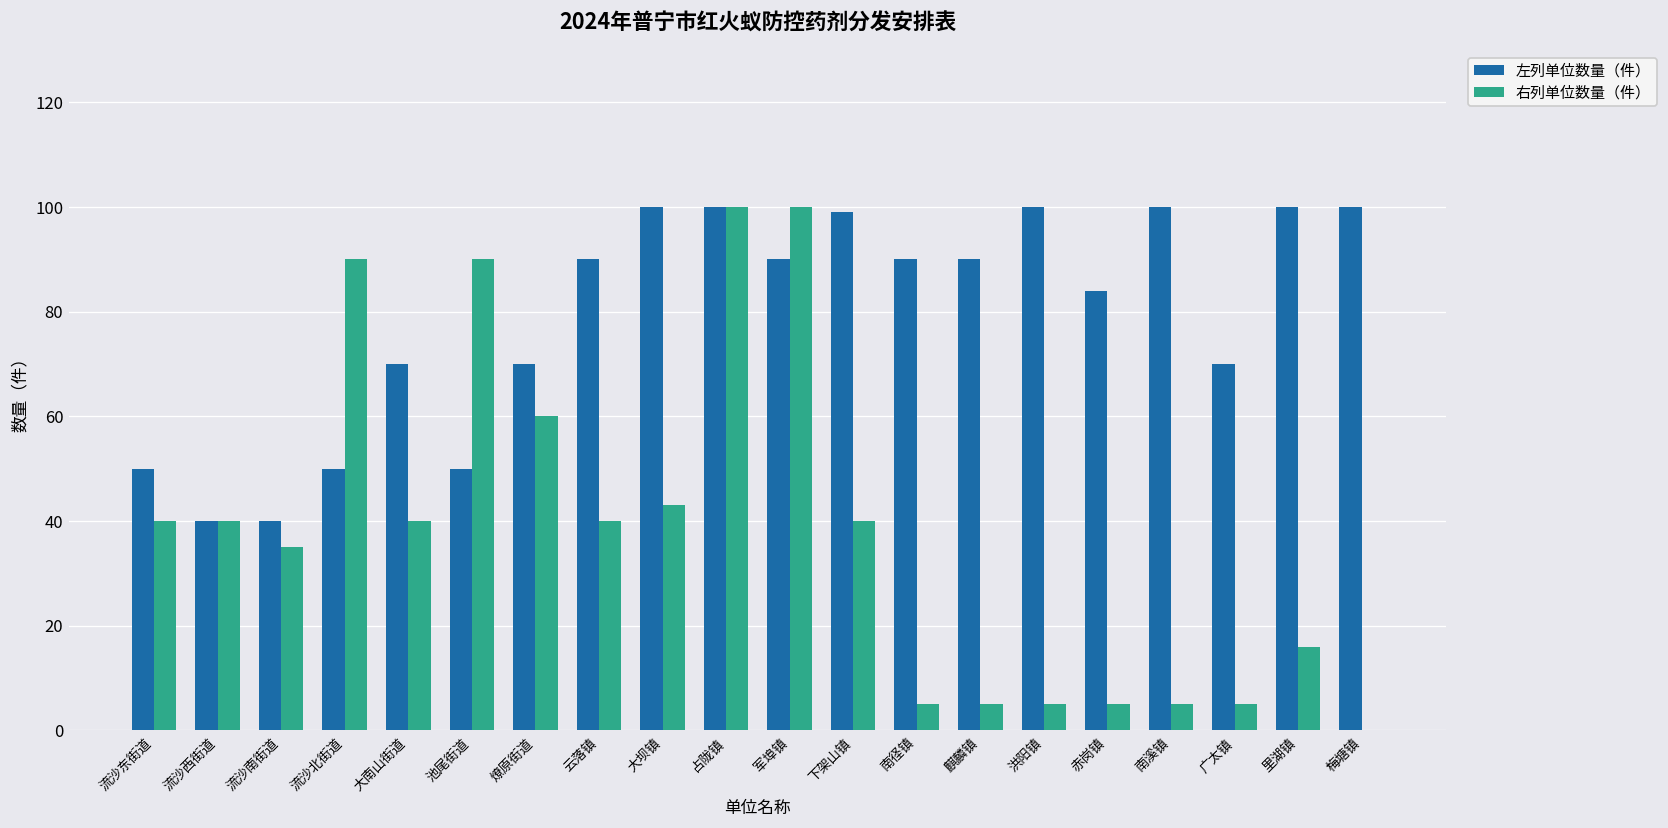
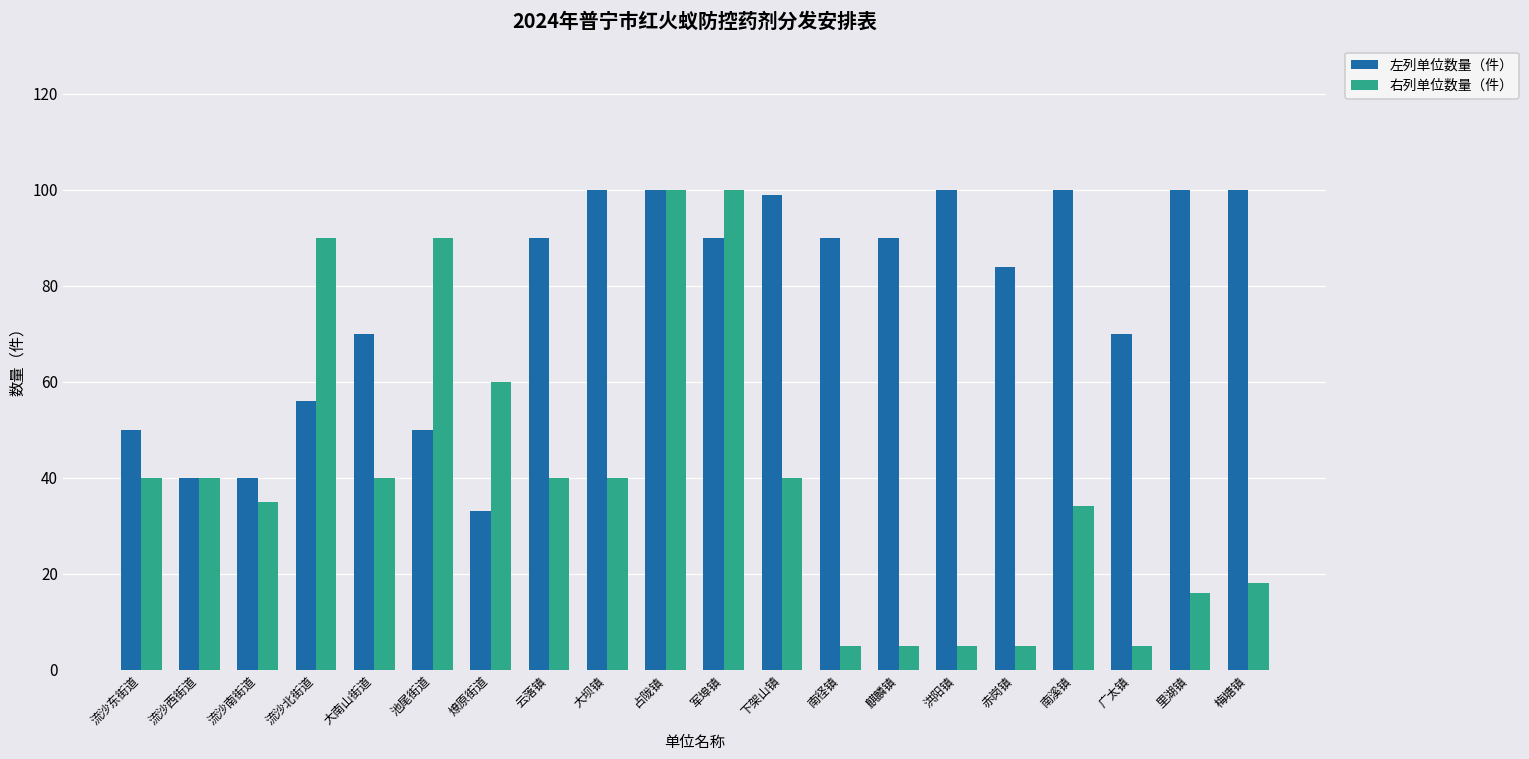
左列单位数量（件）, 流沙北街道: 50 -> 56
左列单位数量（件）, 燎原街道: 70 -> 33
右列单位数量（件）, 大坝镇: 43 -> 40
右列单位数量（件）, 南溪镇: 5 -> 34
右列单位数量（件）, 梅塘镇: 0 -> 18
